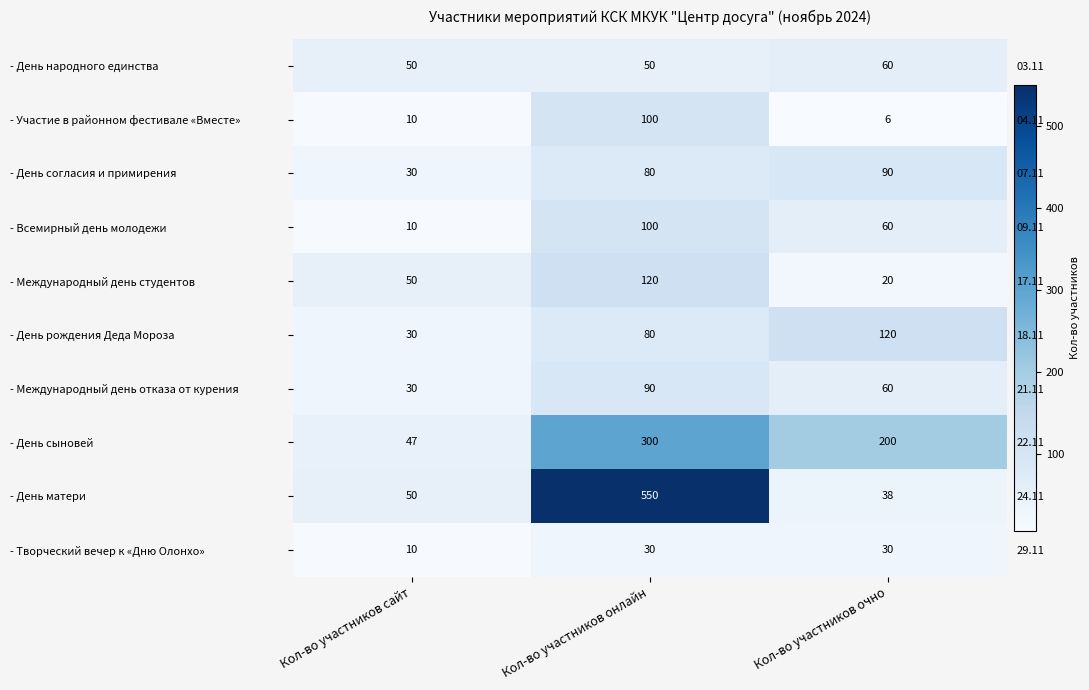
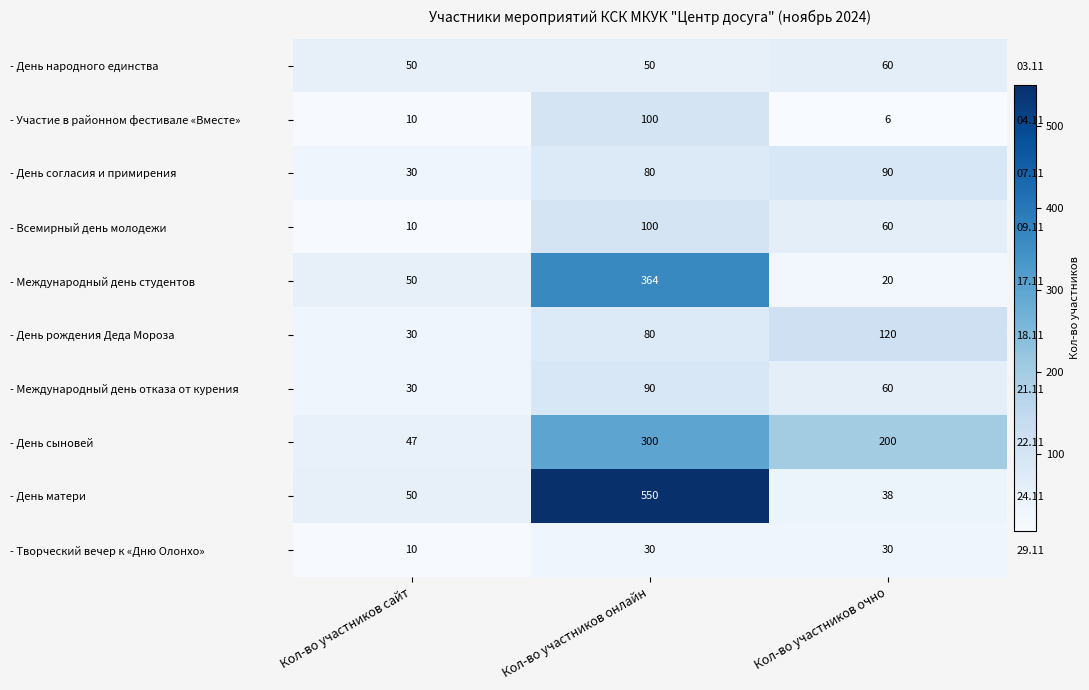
- Международный день студентов, Кол-во участников онлайн: 120 -> 364
